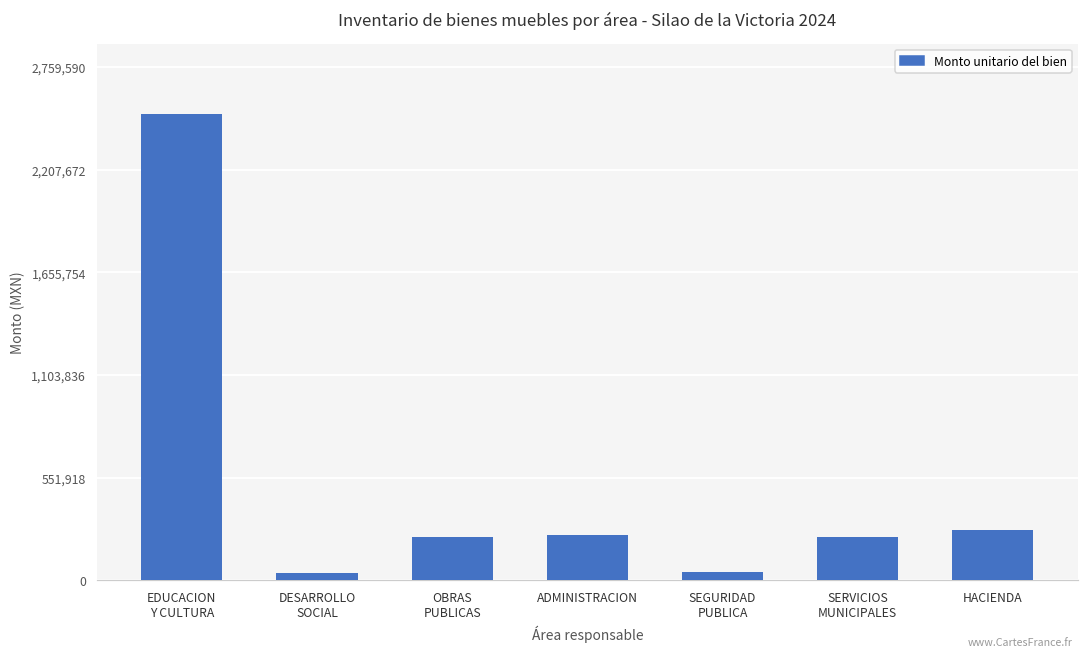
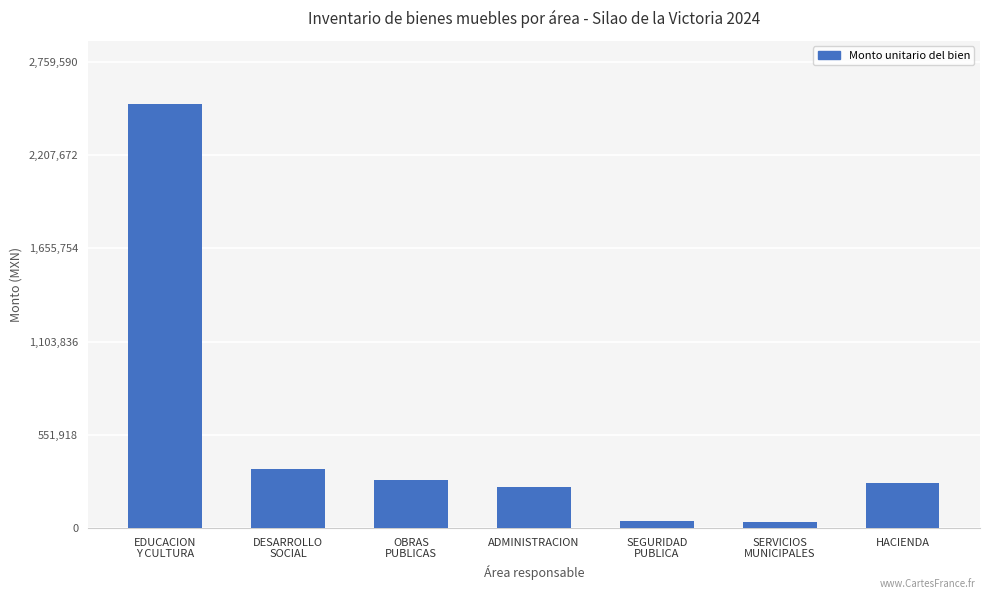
DESARROLLO SOCIAL: 40,000 -> 350,000
OBRAS PUBLICAS: 230,000 -> 290,000
SERVICIOS MUNICIPALES: 230,000 -> 40,000
